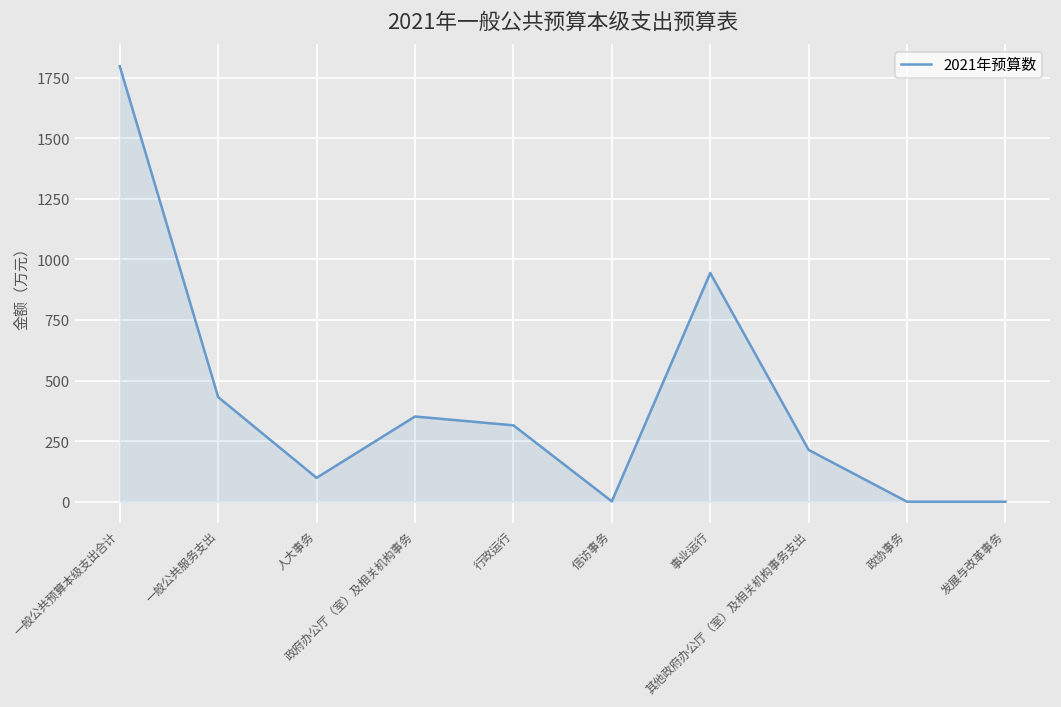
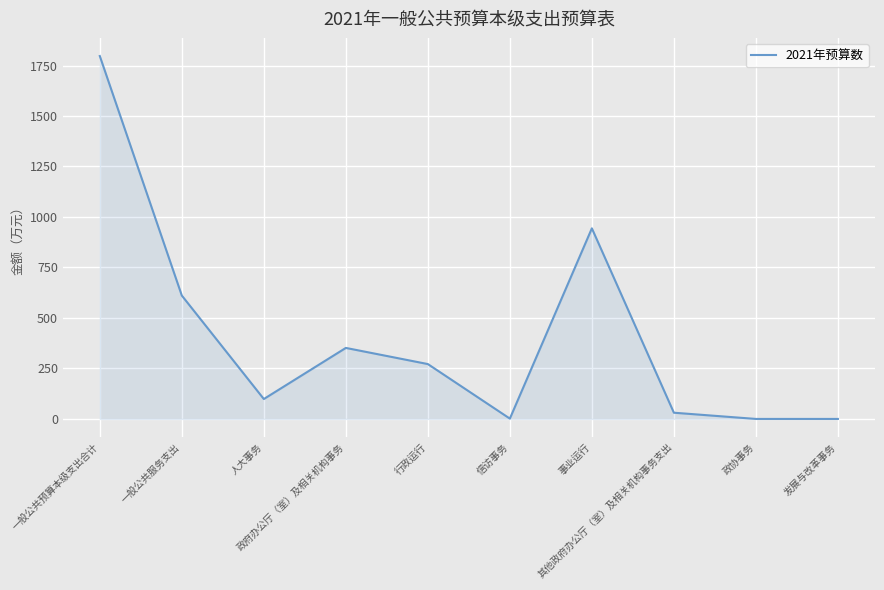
一般公共服务支出: 430 -> 610
行政运行: 320 -> 270
其他政府办公厅（室）及相关机构事务支出: 210 -> 30
